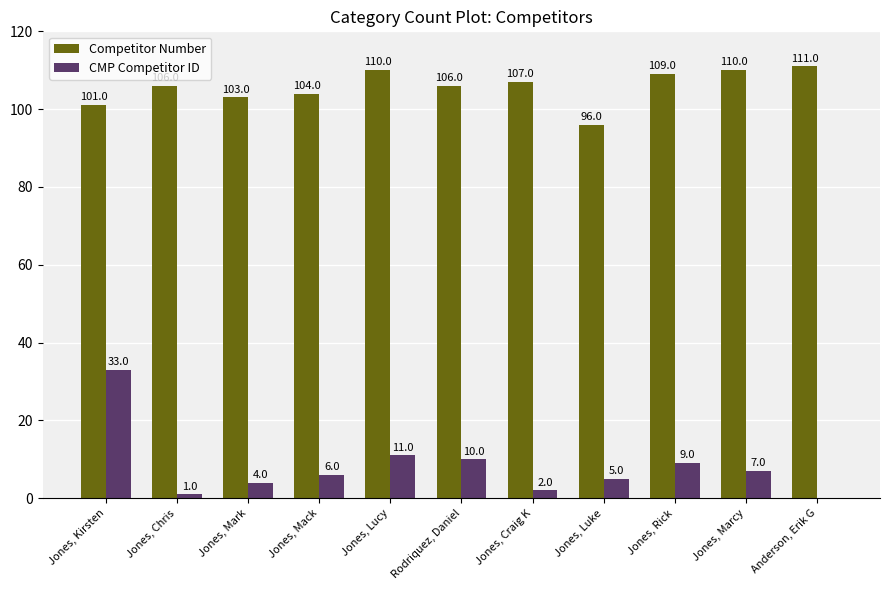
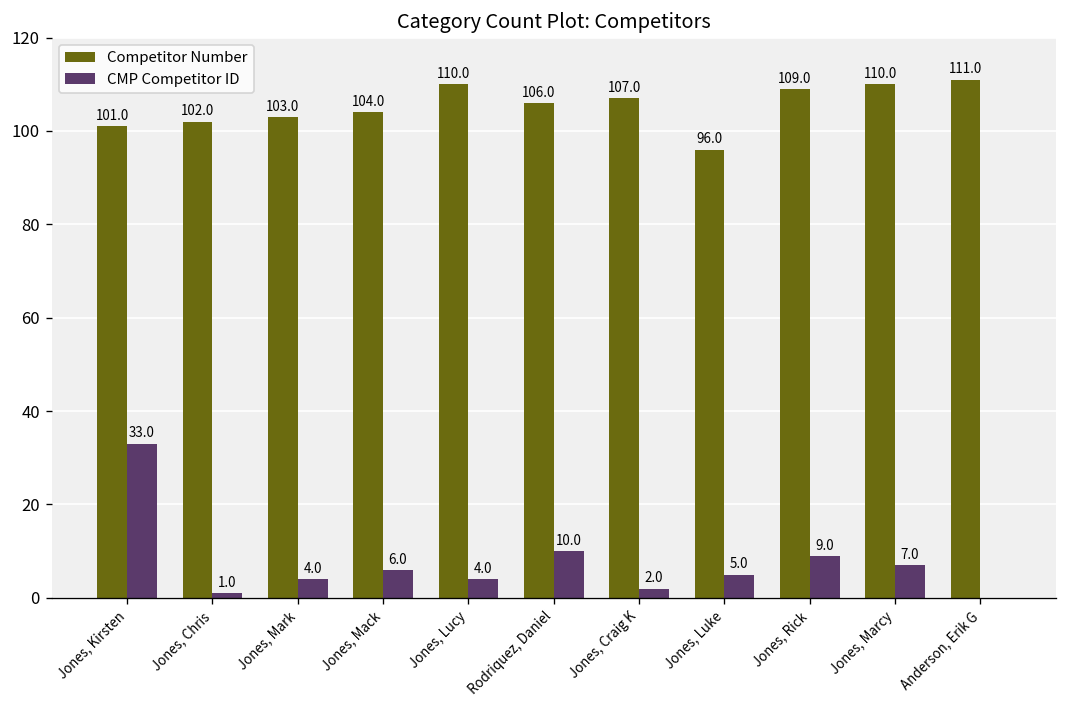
Competitor Number, Jones, Chris: 106 -> 102
CMP Competitor ID, Jones, Lucy: 11.0 -> 4.0
